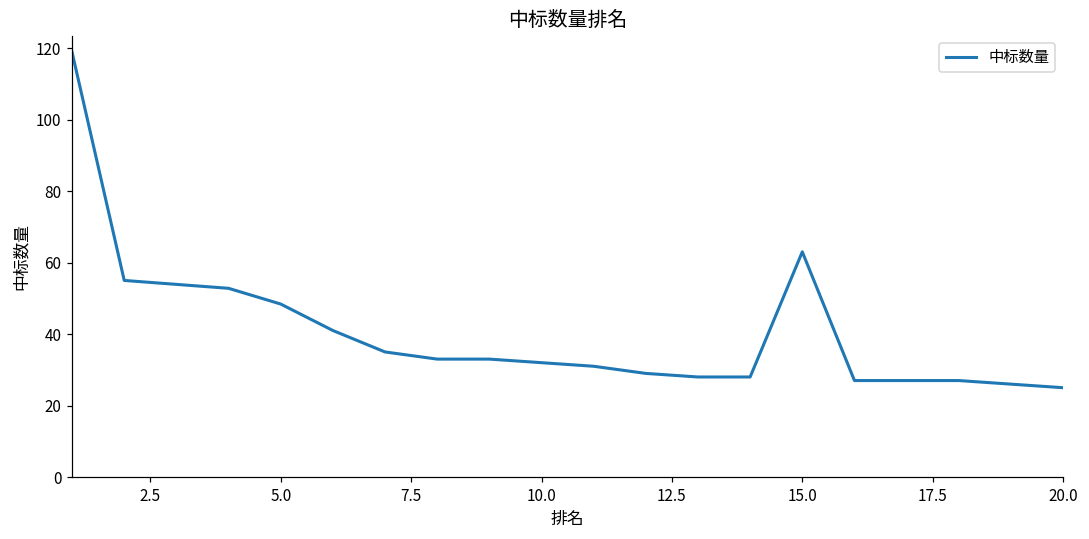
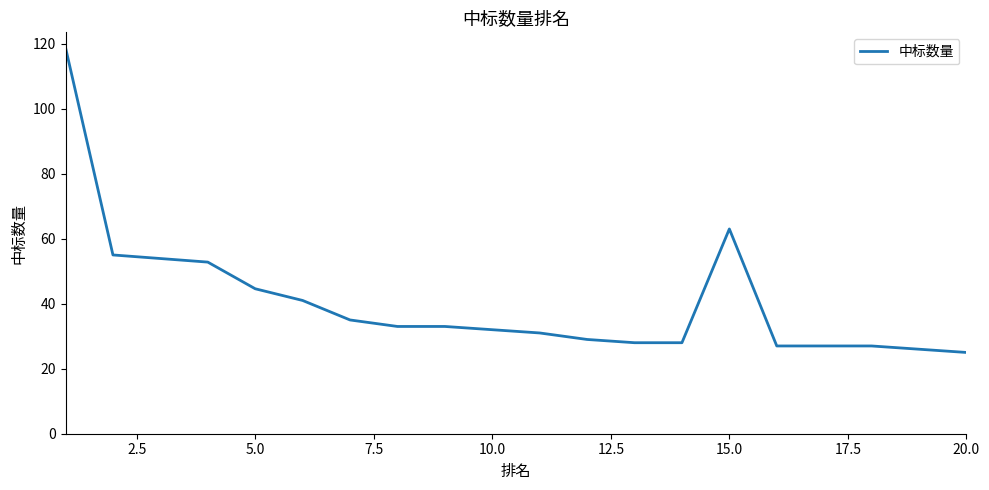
5.0: 48 -> 45
